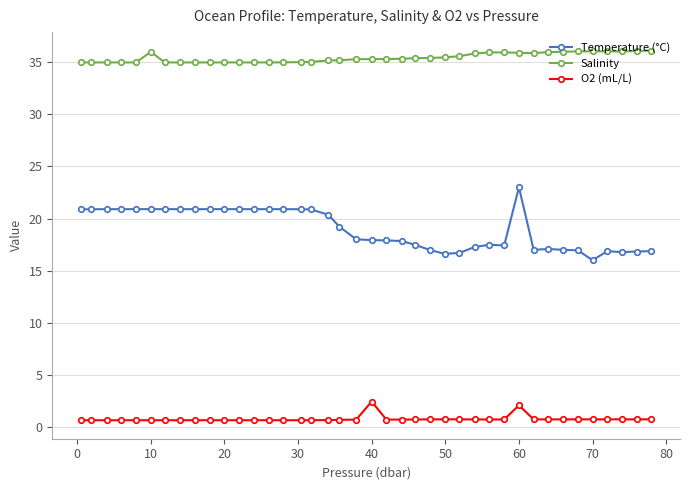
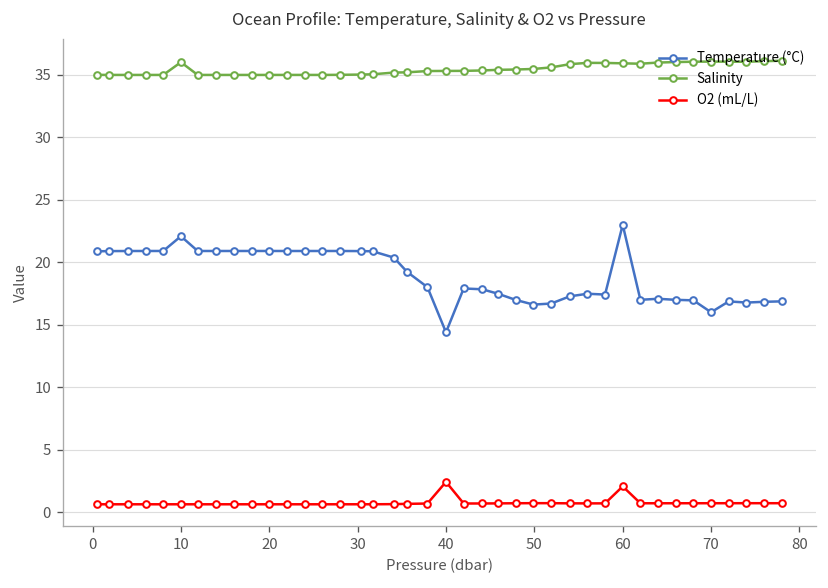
Temperature (°C), 10: 20.9 -> 22.1
Temperature (°C), 40: 17.9 -> 14.4
